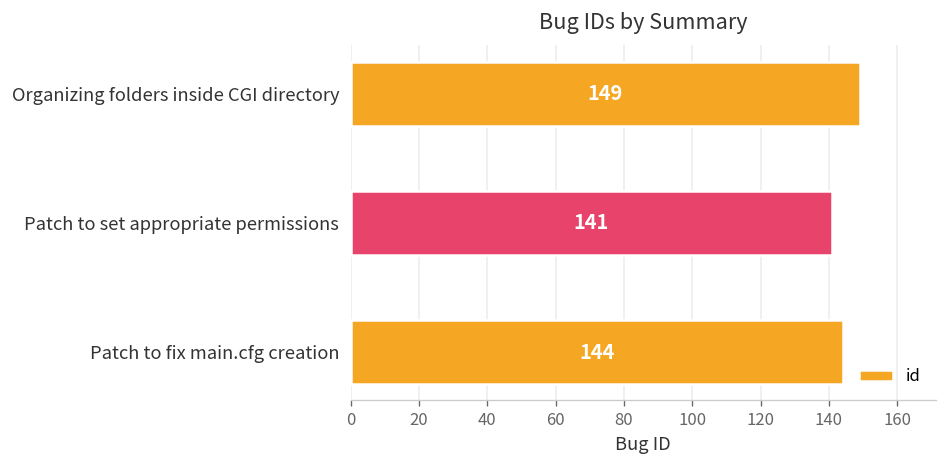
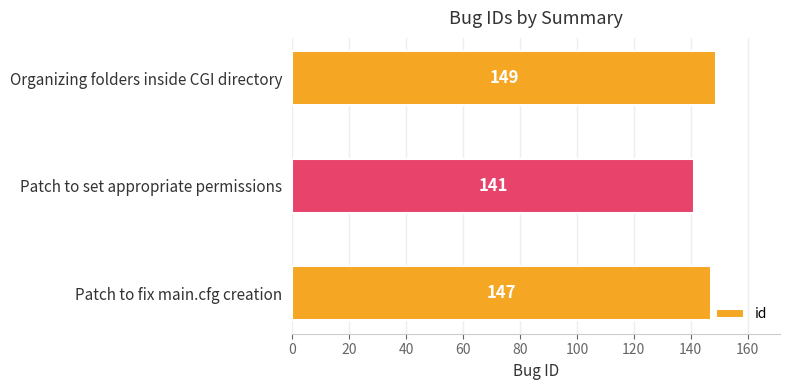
Patch to fix main.cfg creation: 144 -> 147
